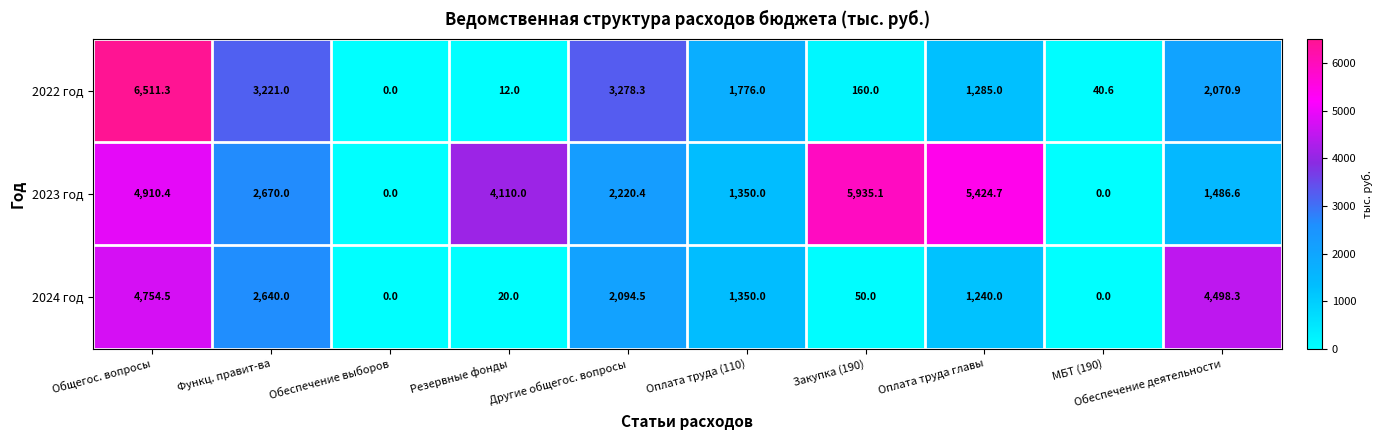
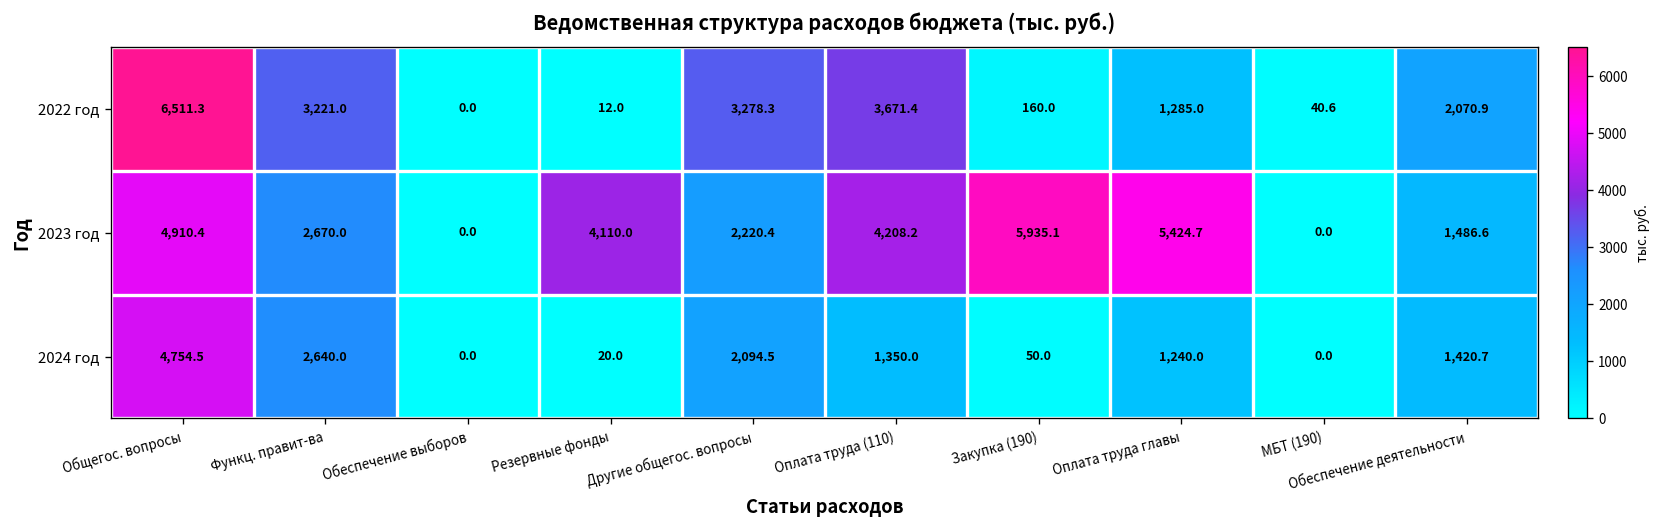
2022 год, Оплата труда (110): 1,776.0 -> 3,671.4
2023 год, Оплата труда (110): 1,350.0 -> 4,208.2
2024 год, Обеспечение деятельности: 4,498.3 -> 1,420.7
